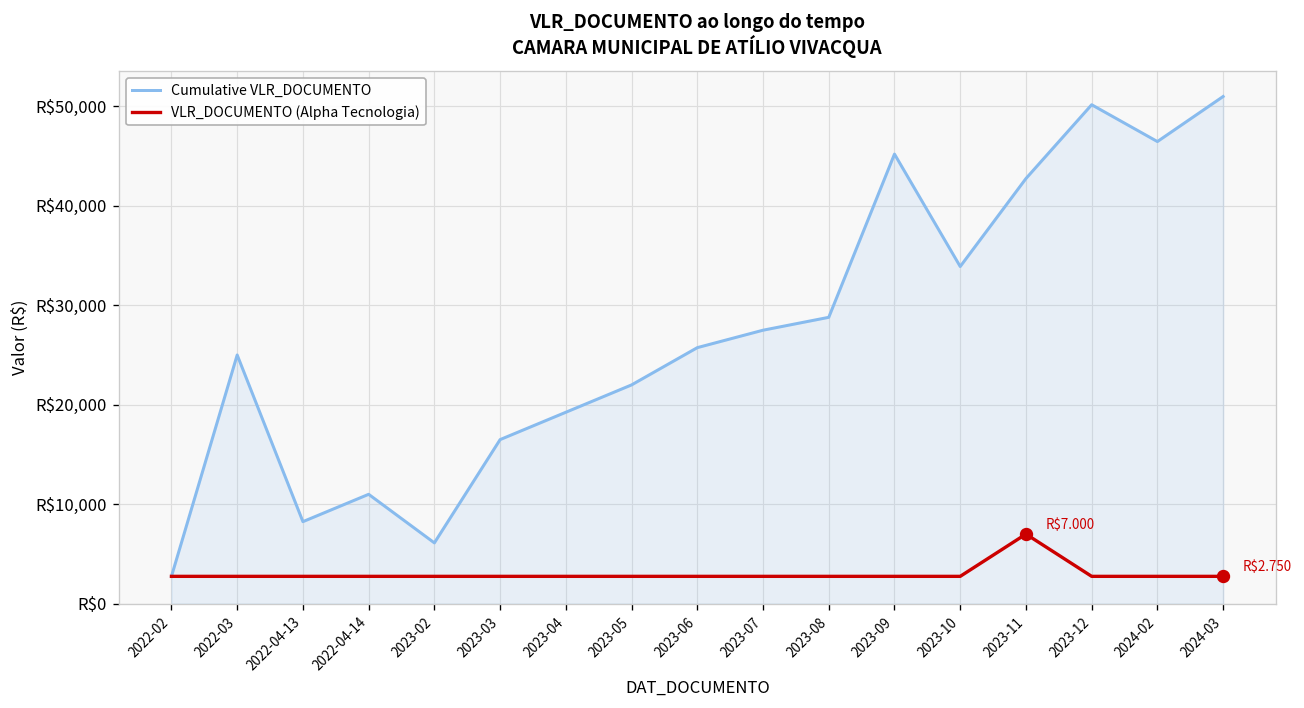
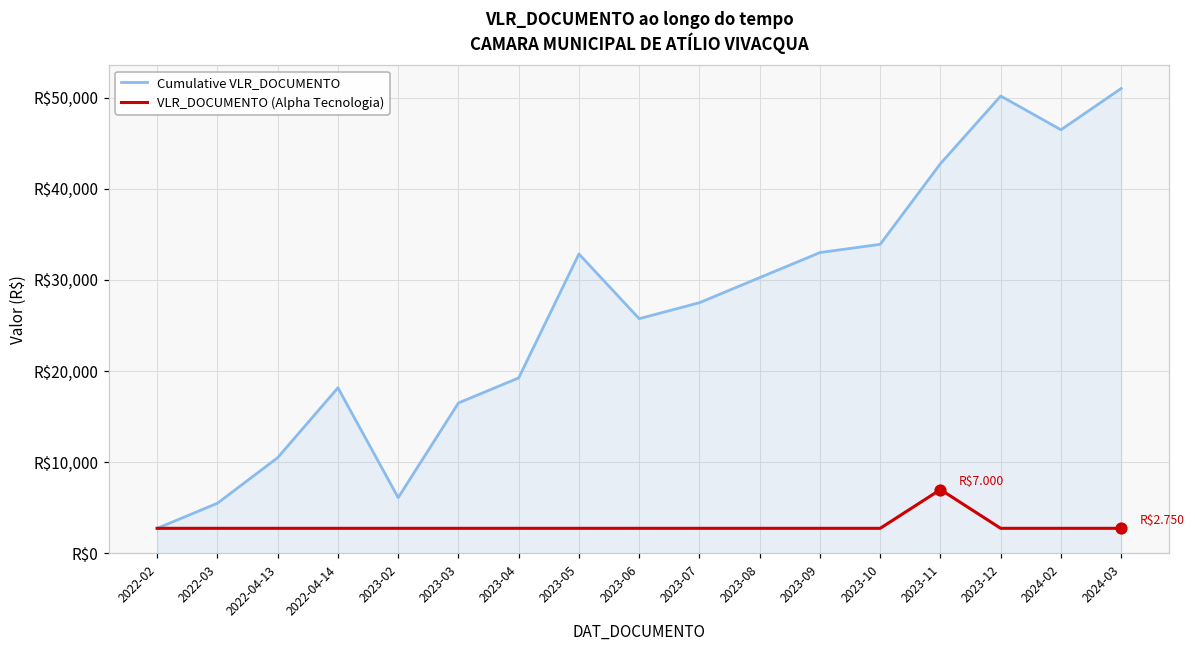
Cumulative VLR_DOCUMENTO, 2022-03: R$25,000 -> R$6,000
Cumulative VLR_DOCUMENTO, 2022-04-13: R$8,000 -> R$11,000
Cumulative VLR_DOCUMENTO, 2022-04-14: R$11,000 -> R$18,000
Cumulative VLR_DOCUMENTO, 2023-05: R$22,000 -> R$33,000
Cumulative VLR_DOCUMENTO, 2023-08: R$29,000 -> R$30,000
Cumulative VLR_DOCUMENTO, 2023-09: R$45,000 -> R$33,000
